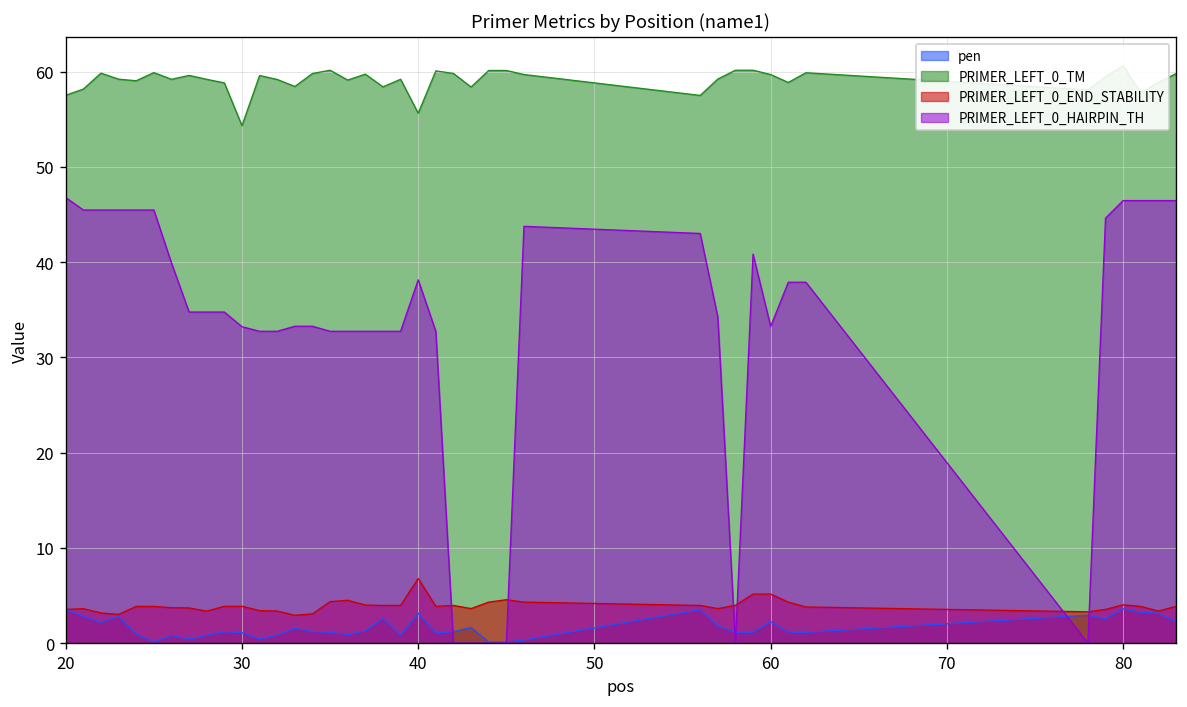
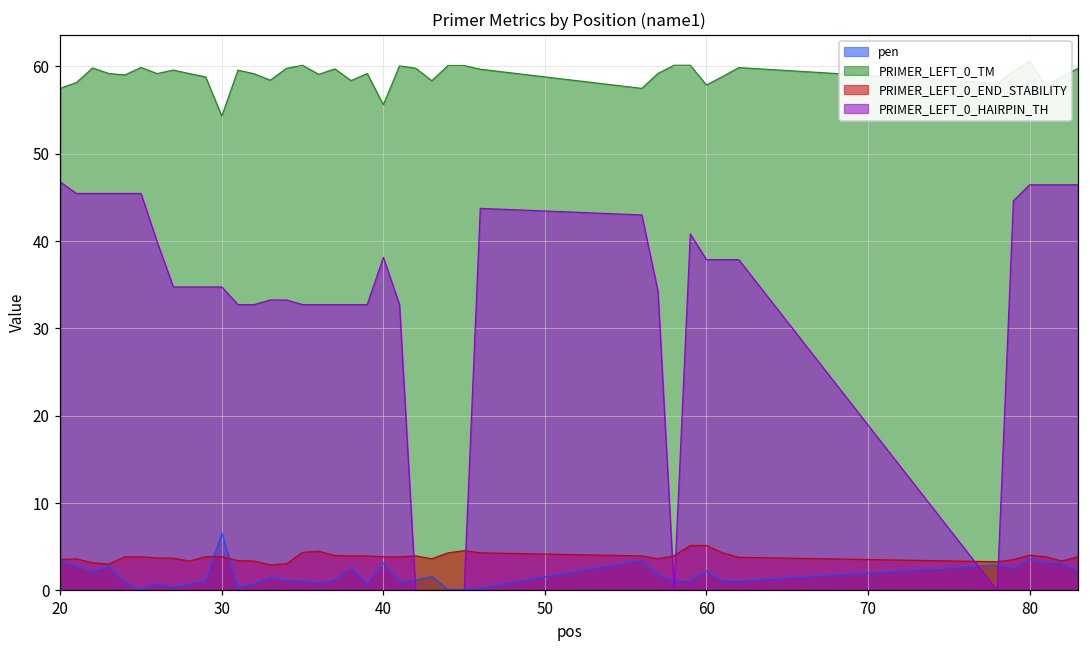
pen, 30: 1 -> 7
PRIMER_LEFT_0_HAIRPIN_TH, 30: 33 -> 35
PRIMER_LEFT_0_END_STABILITY, 40: 7 -> 4
PRIMER_LEFT_0_TM, 60: 60 -> 58
PRIMER_LEFT_0_HAIRPIN_TH, 60: 33 -> 38
